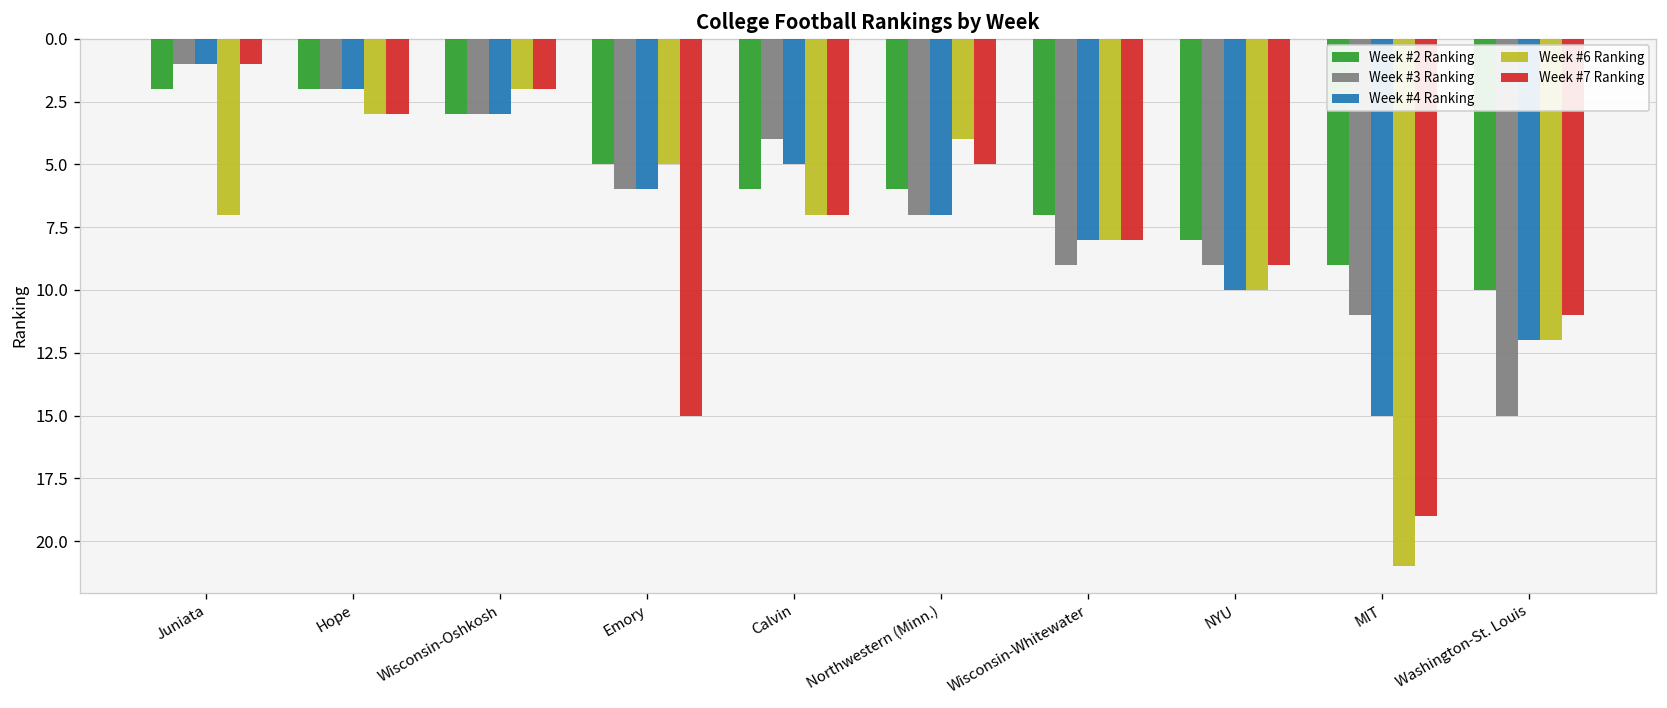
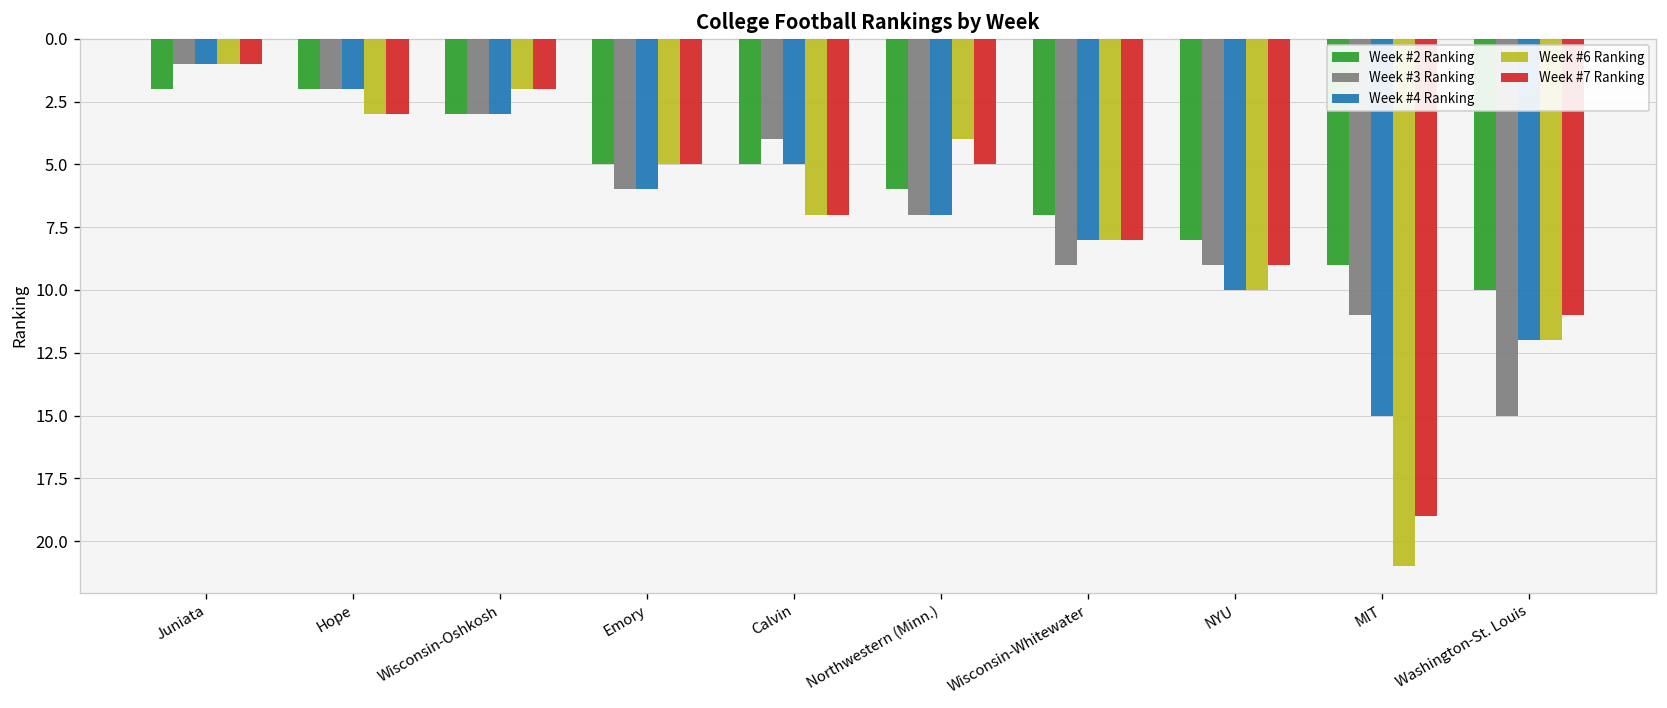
Week #6 Ranking, Juniata: 7 -> 1
Week #7 Ranking, Emory: 15 -> 5
Week #2 Ranking, Calvin: 6 -> 5
